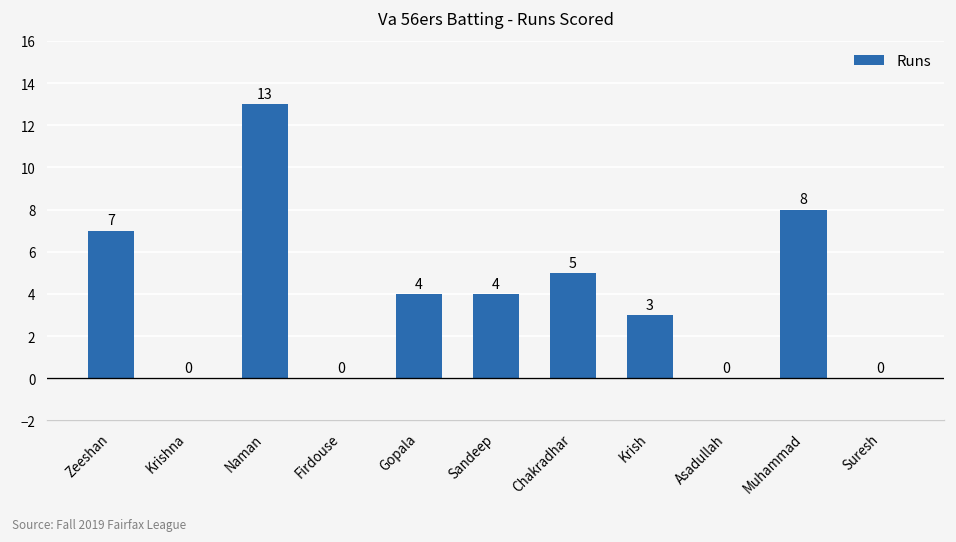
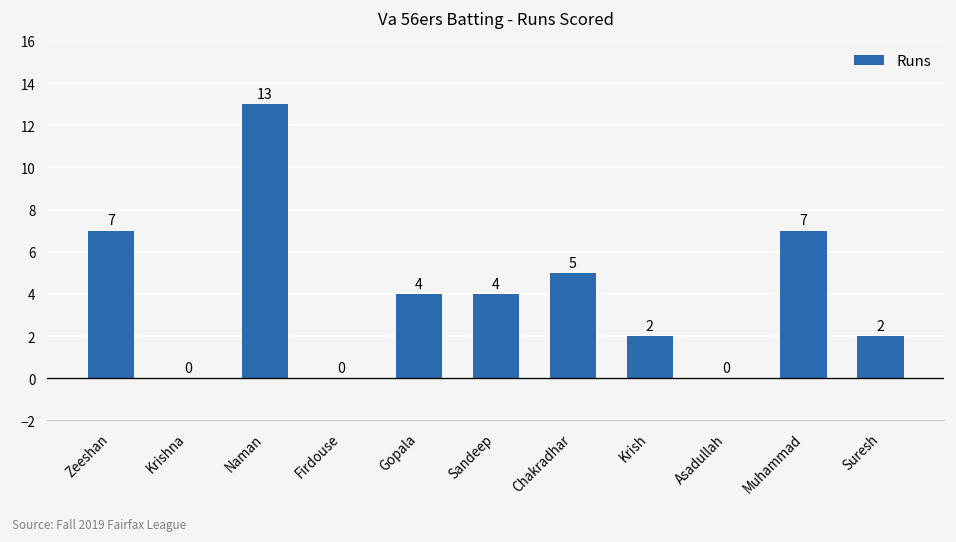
Krish: 3 -> 2
Muhammad: 8 -> 7
Suresh: 0 -> 2
